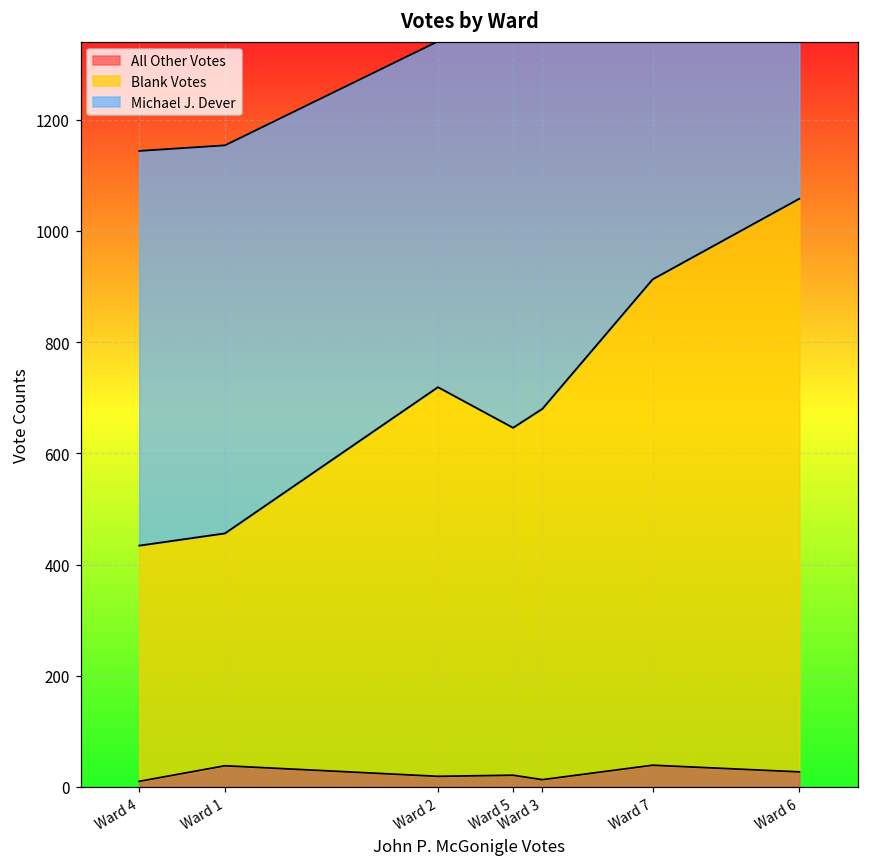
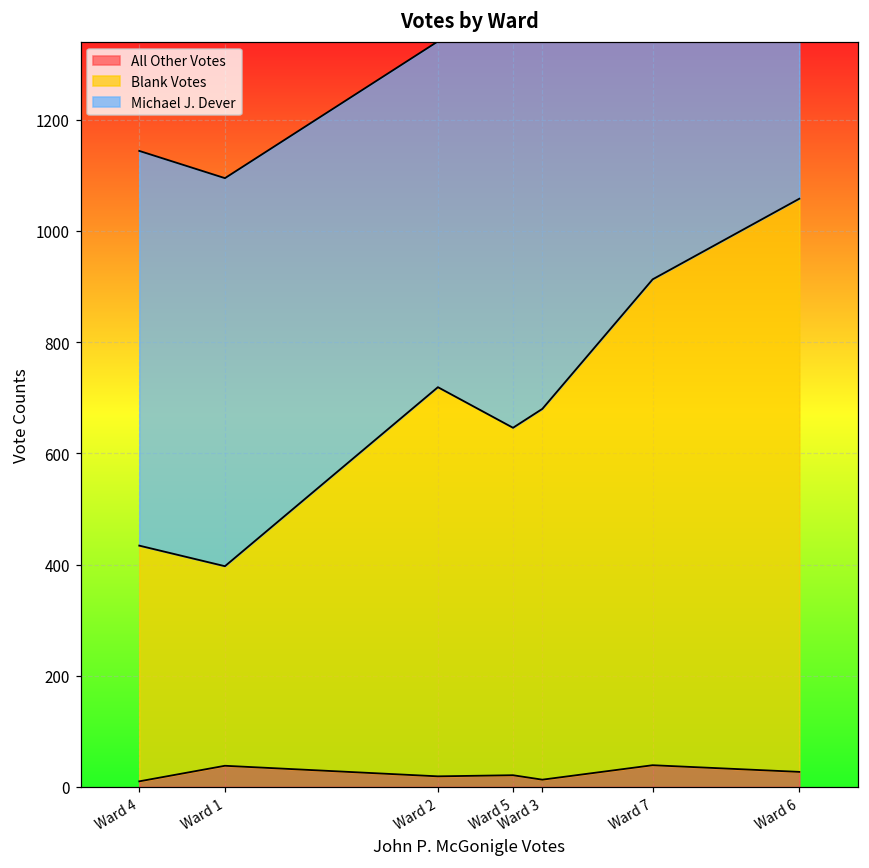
Blank Votes, Ward 1: 420 -> 360
